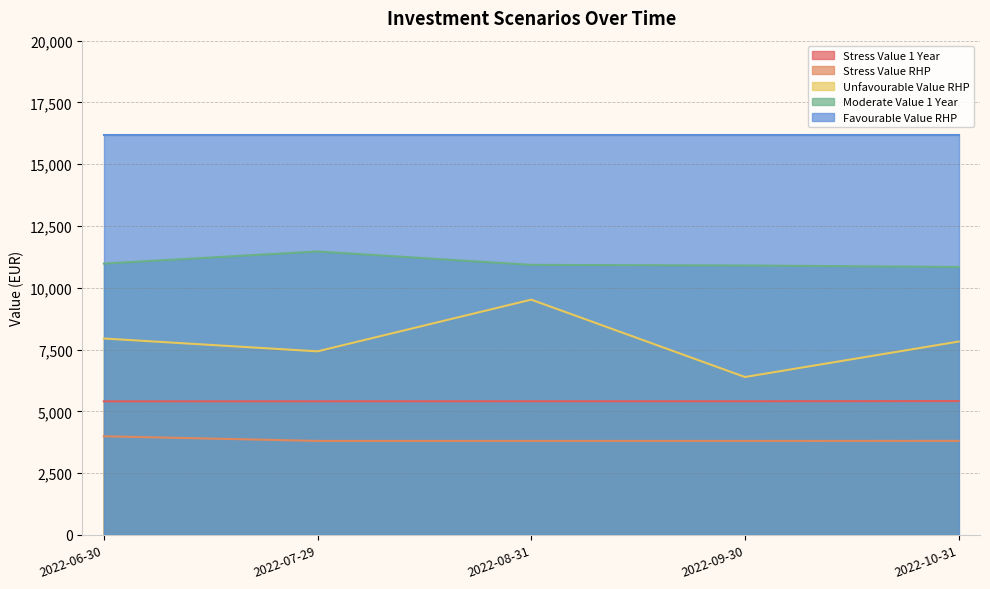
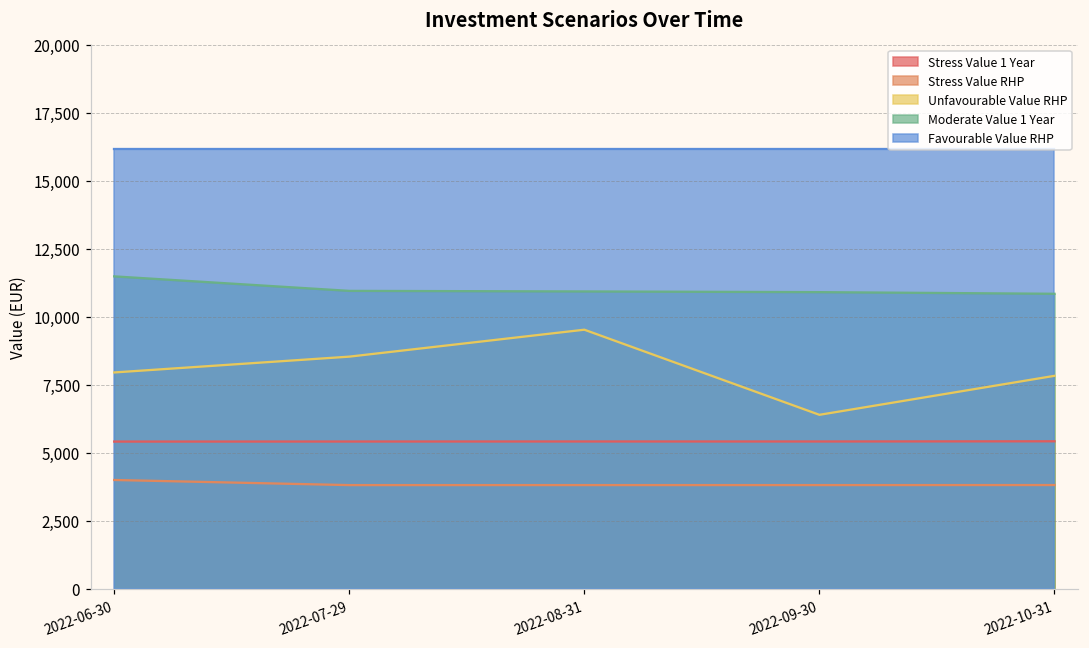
Moderate Value 1 Year, 2022-06-30: 11,000 -> 11,500
Unfavourable Value RHP, 2022-07-29: 7,400 -> 8,500
Moderate Value 1 Year, 2022-07-29: 11,500 -> 10,900
